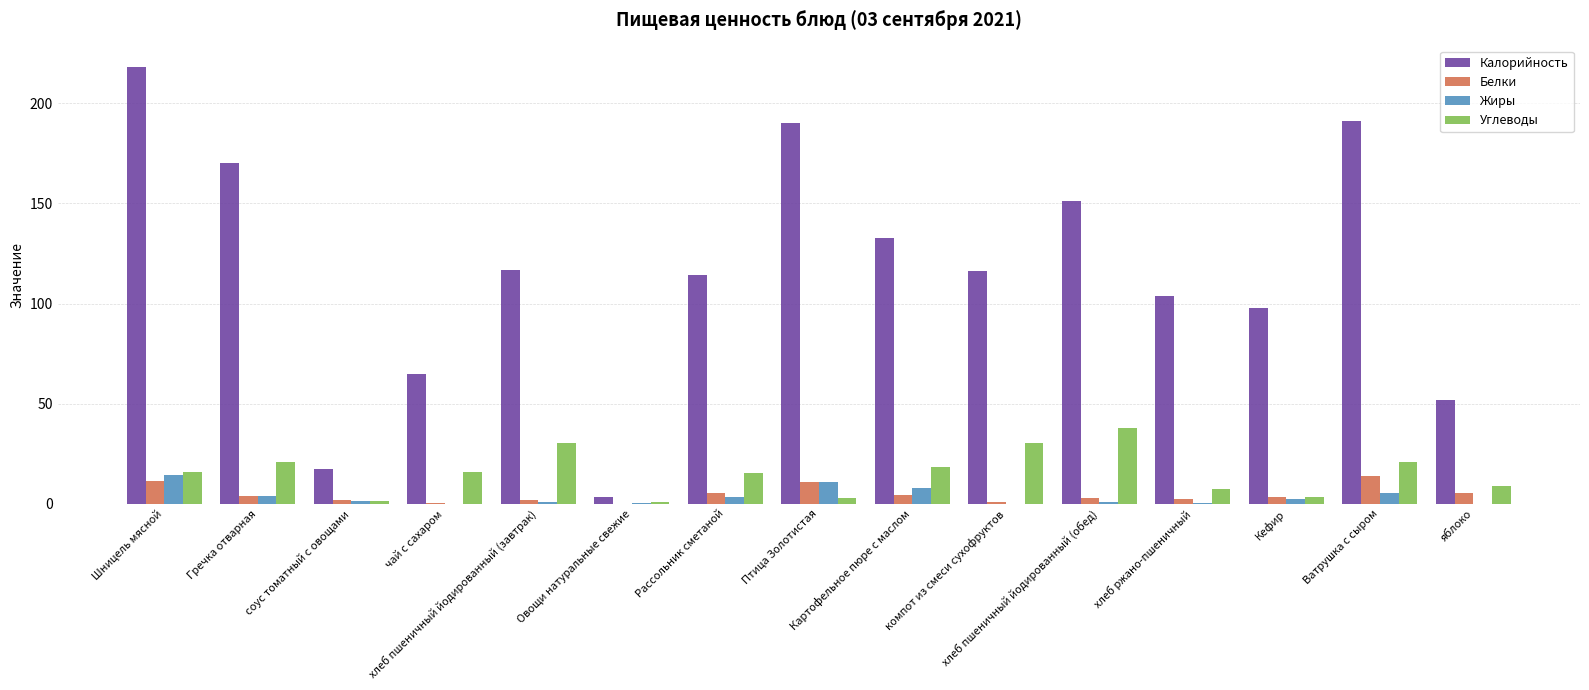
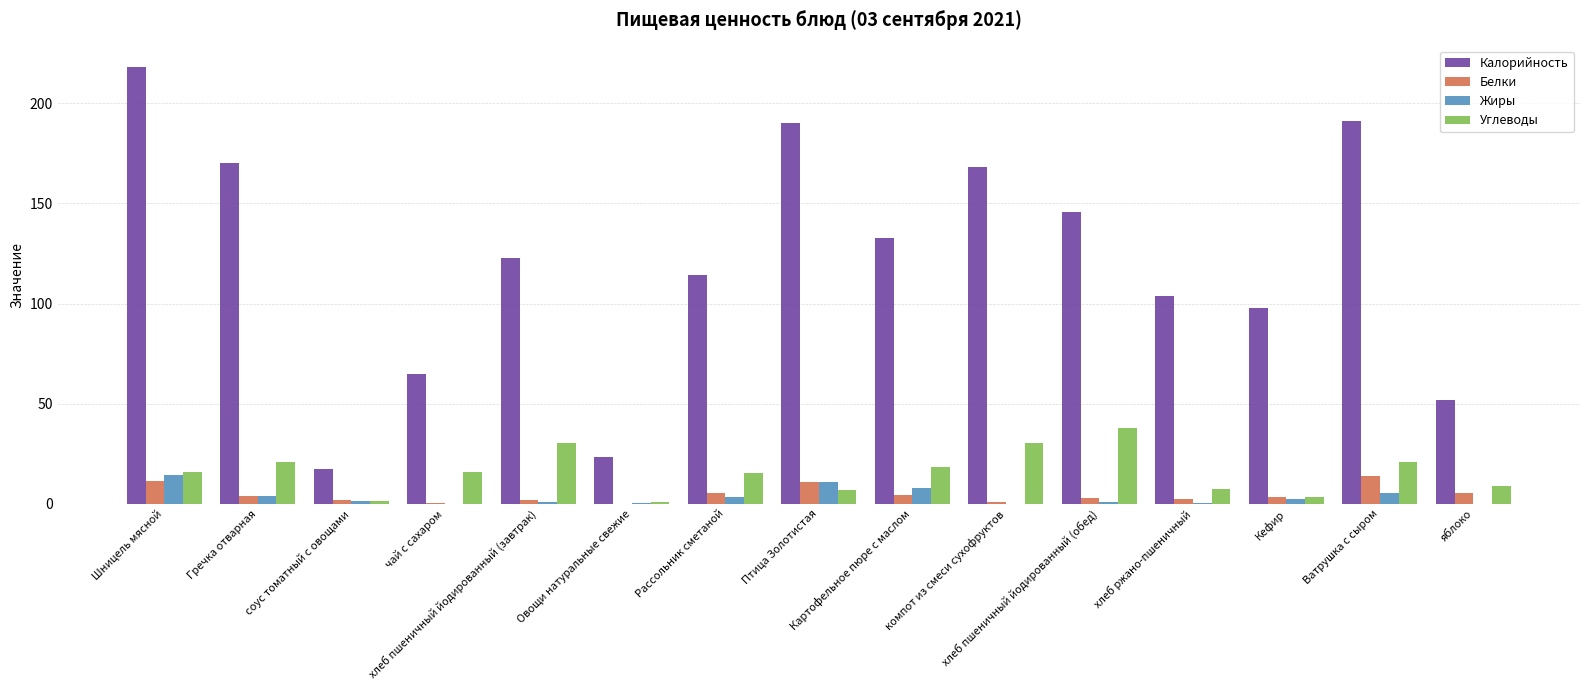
Калорийность, хлеб пшеничный йодированный (завтрак): 117 -> 123
Калорийность, Овощи натуральные свежие: 4 -> 23
Углеводы, Птица Золотистая: 3 -> 7
Калорийность, компот из смеси сухофруктов: 117 -> 168
Калорийность, хлеб пшеничный йодированный (обед): 151 -> 146
